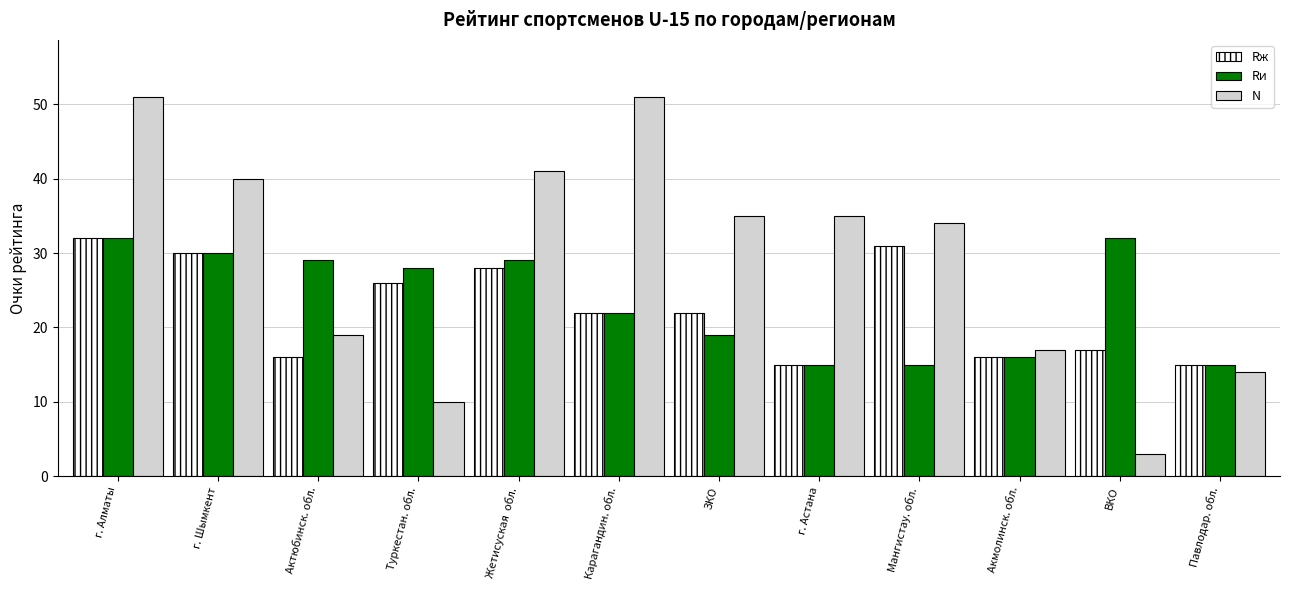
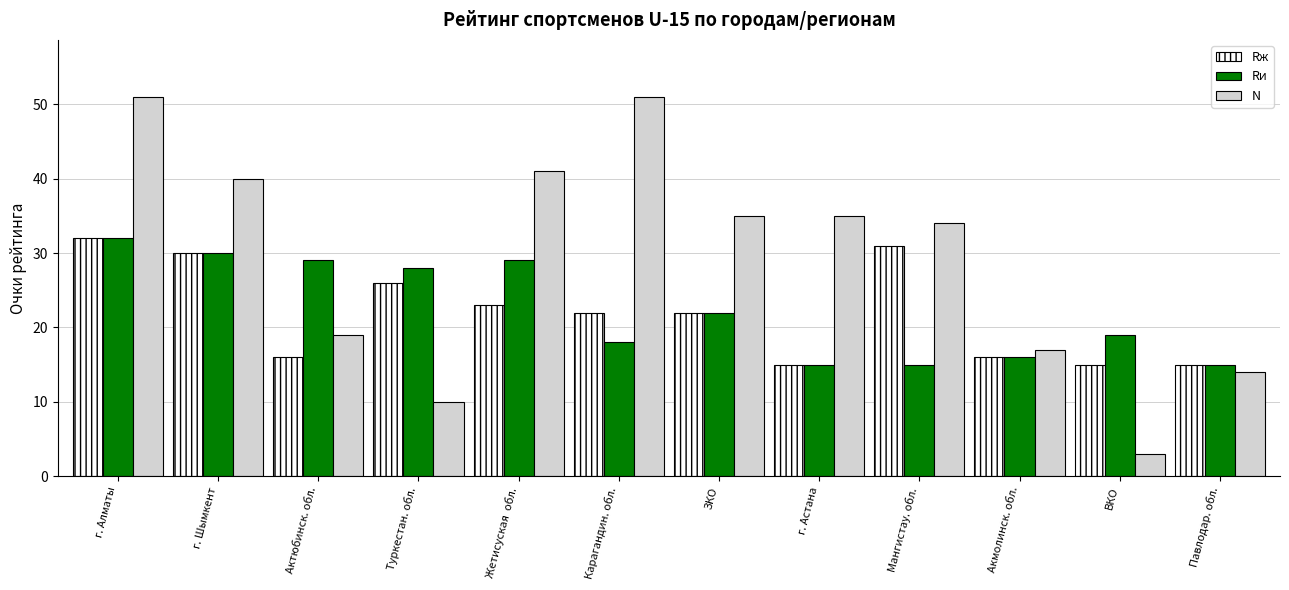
Rж, Жетисуская обл.: 28 -> 23
Rи, Карагандин. обл.: 22 -> 18
Rи, ЗКО: 19 -> 22
Rж, ВКО: 17 -> 15
Rи, ВКО: 32 -> 19
